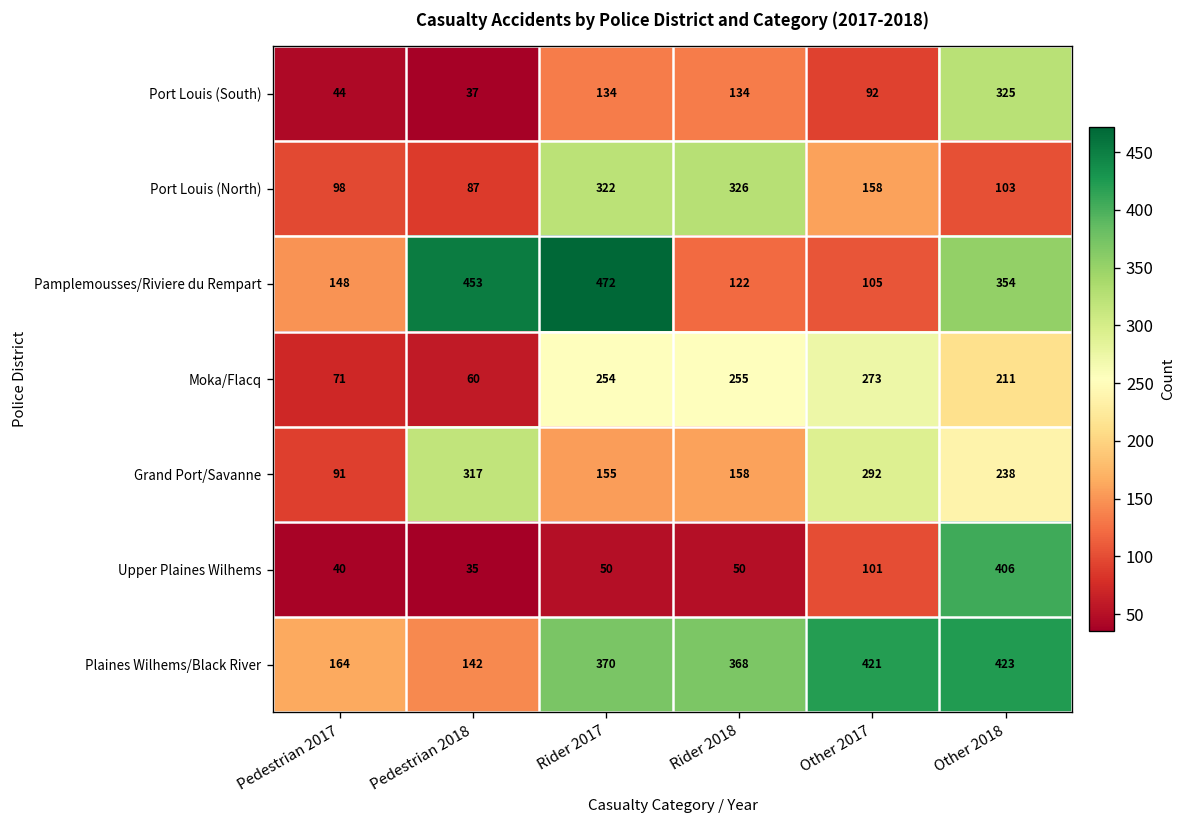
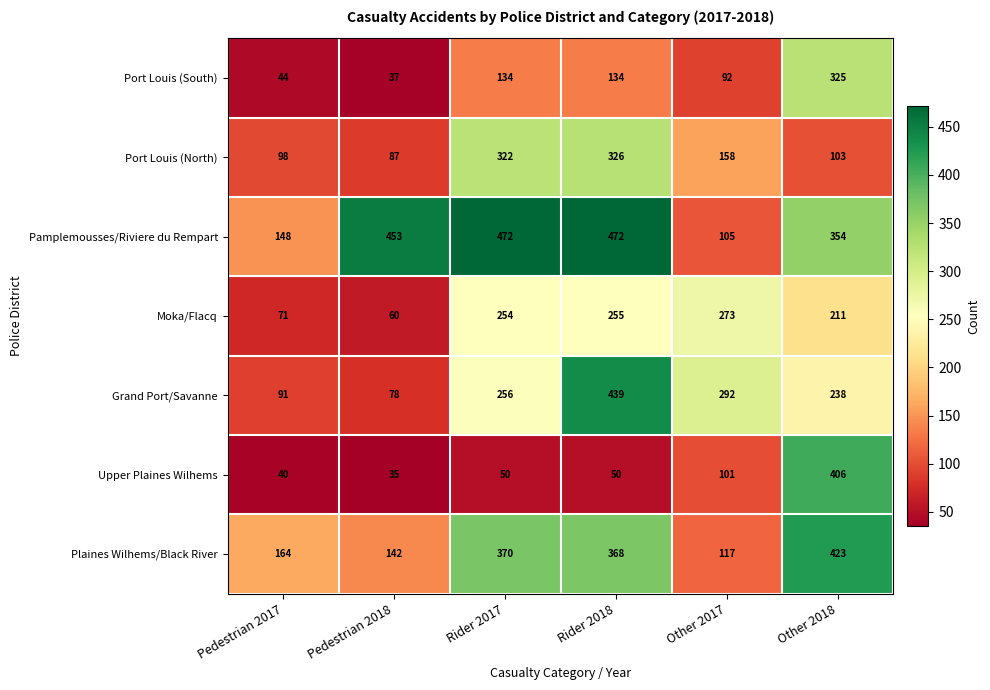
Pamplemousses/Riviere du Rempart, Rider 2018: 122 -> 472
Grand Port/Savanne, Pedestrian 2018: 317 -> 78
Grand Port/Savanne, Rider 2017: 155 -> 256
Grand Port/Savanne, Rider 2018: 158 -> 439
Plaines Wilhems/Black River, Other 2017: 421 -> 117
